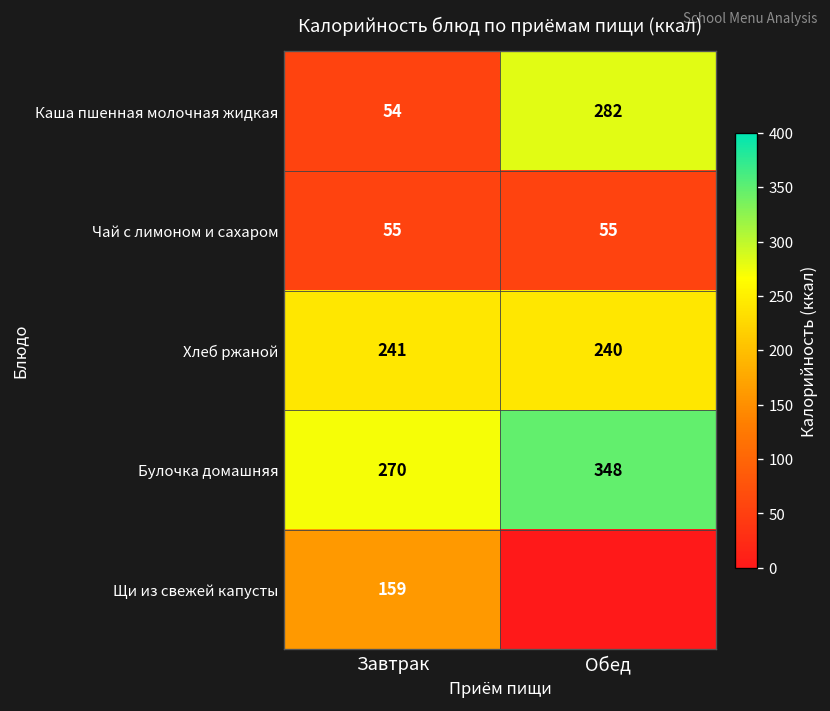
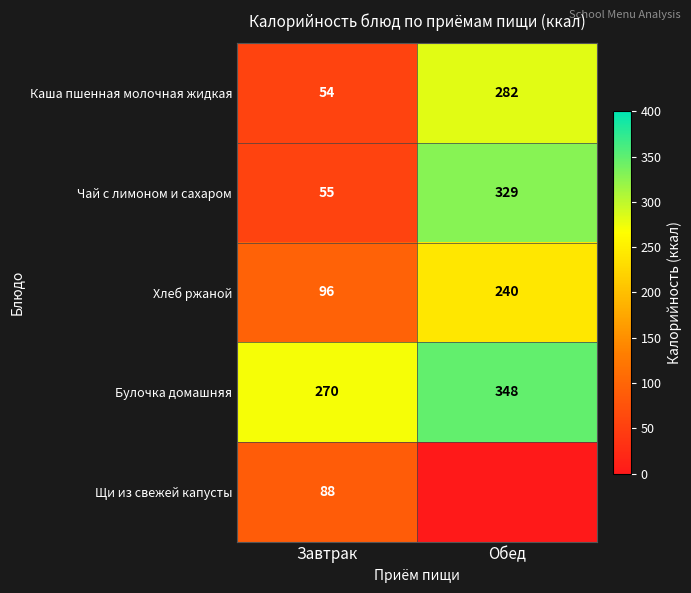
Чай с лимоном и сахаром, Обед: 55 -> 329
Хлеб ржаной, Завтрак: 241 -> 96
Щи из свежей капусты, Завтрак: 159 -> 88
